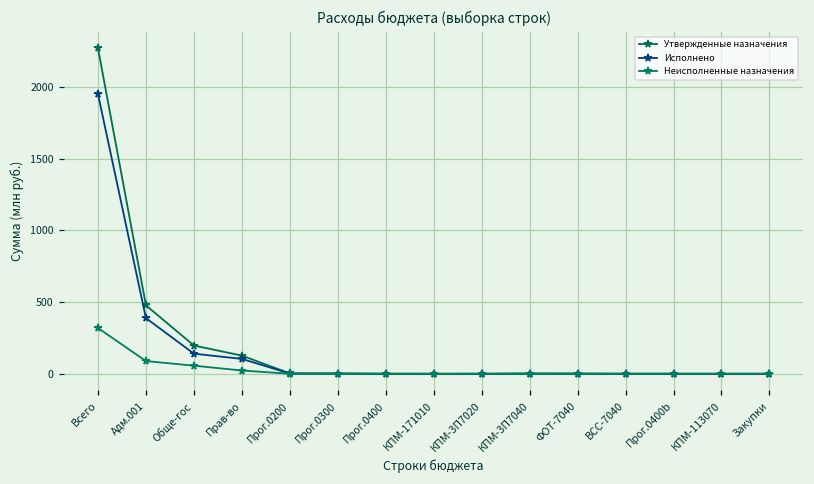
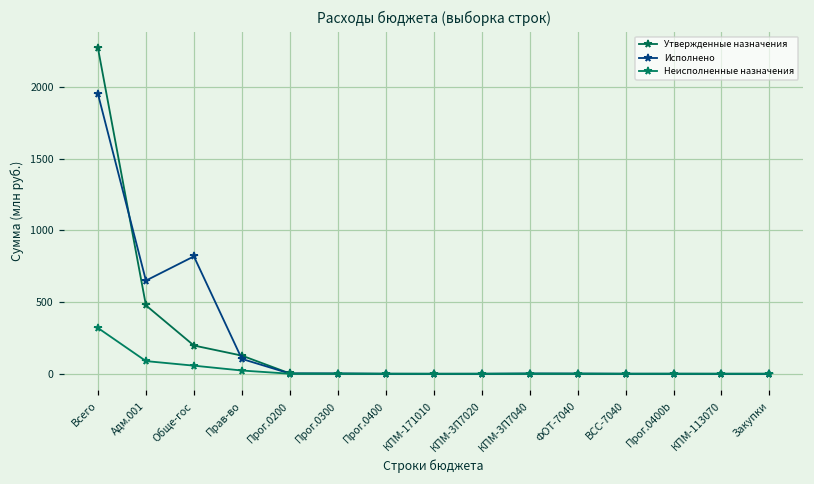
Исполнено, Адм.001: 390 -> 650
Исполнено, Обще-гос: 140 -> 820
